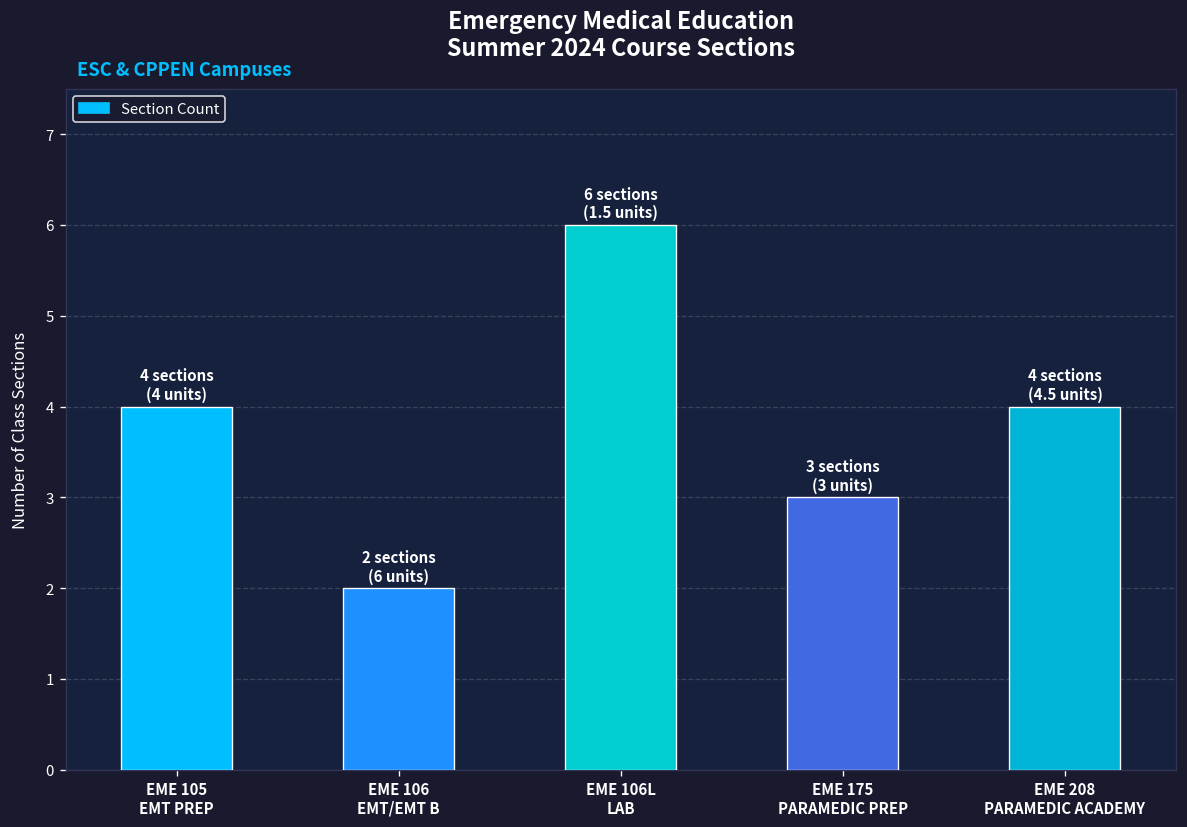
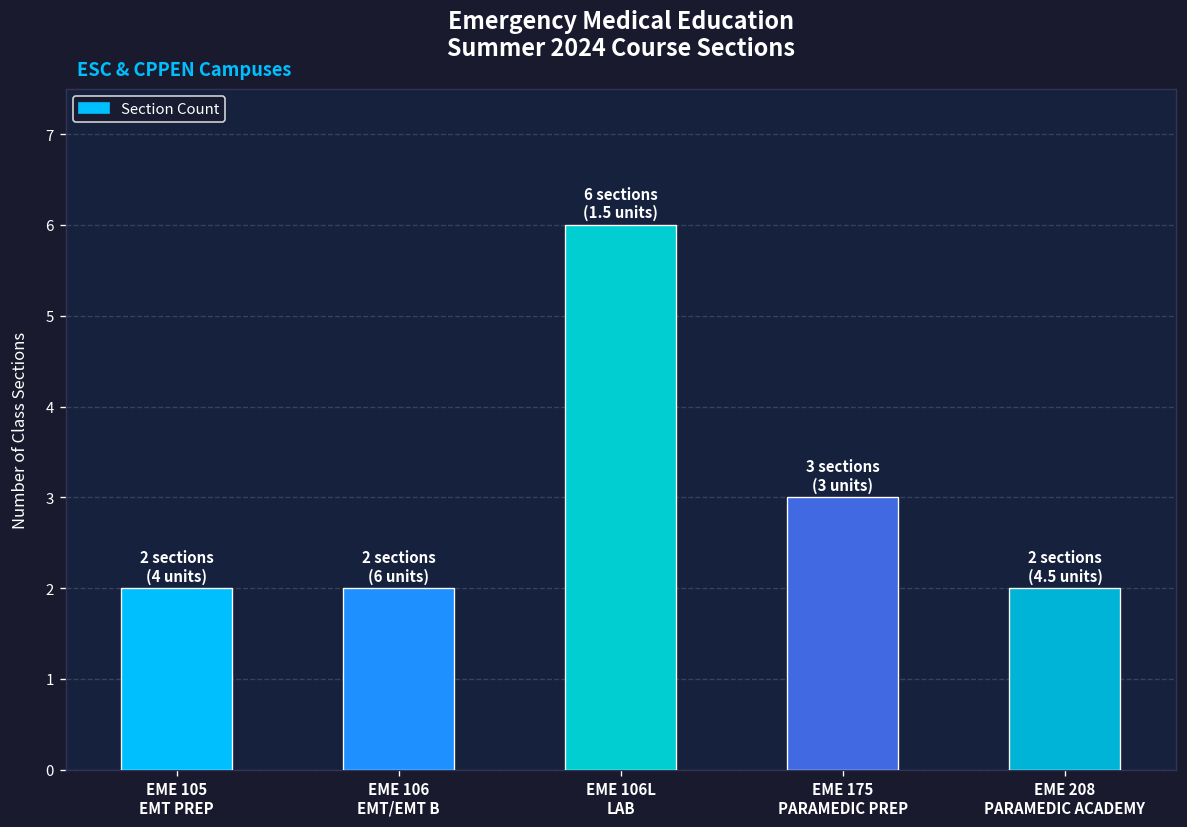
EME 105 EMT PREP: 4 -> 2
EME 208 PARAMEDIC ACADEMY: 4 -> 2
